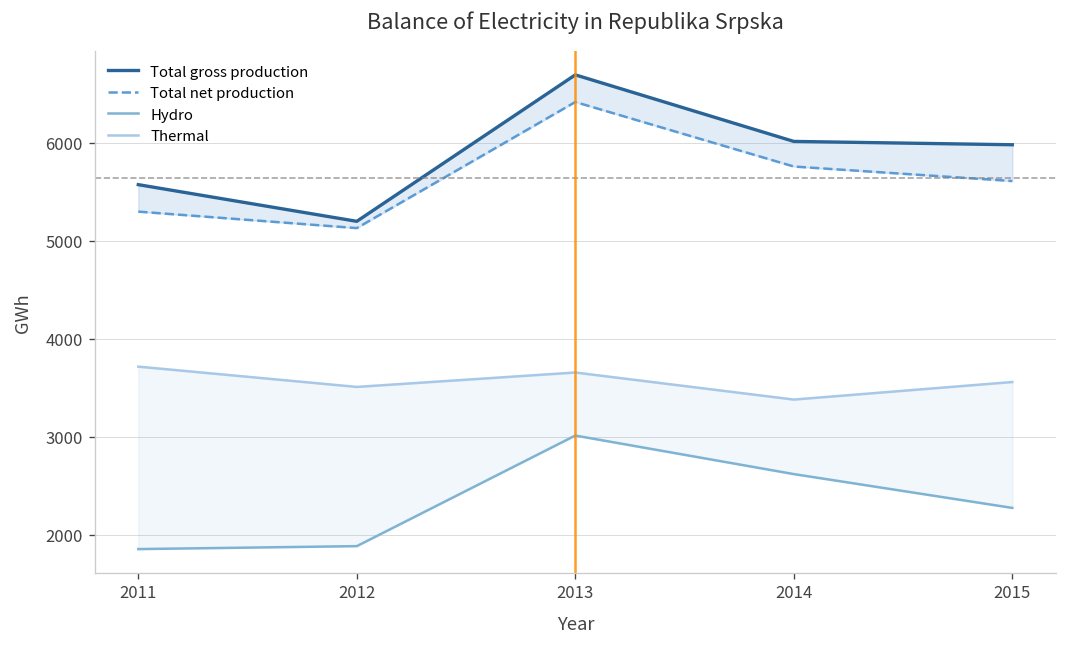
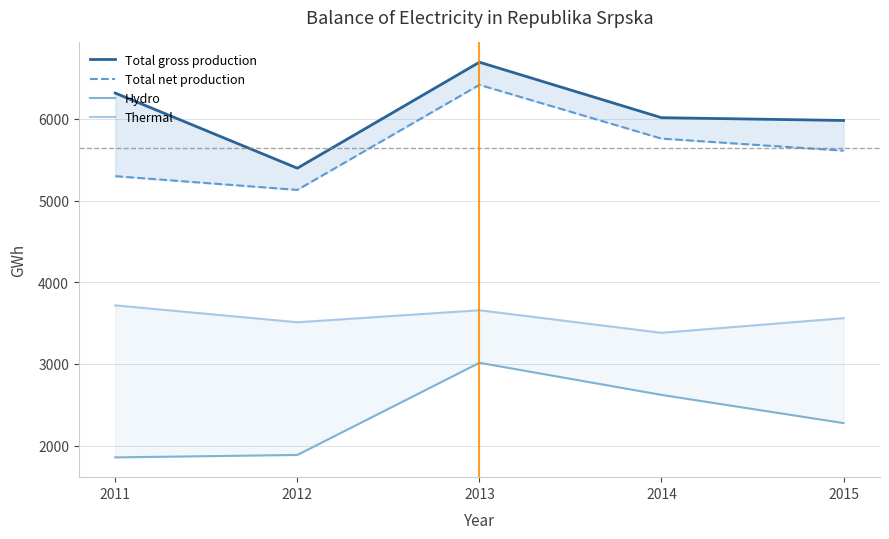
Total gross production, 2011: 5600 -> 6300
Total gross production, 2012: 5200 -> 5400
